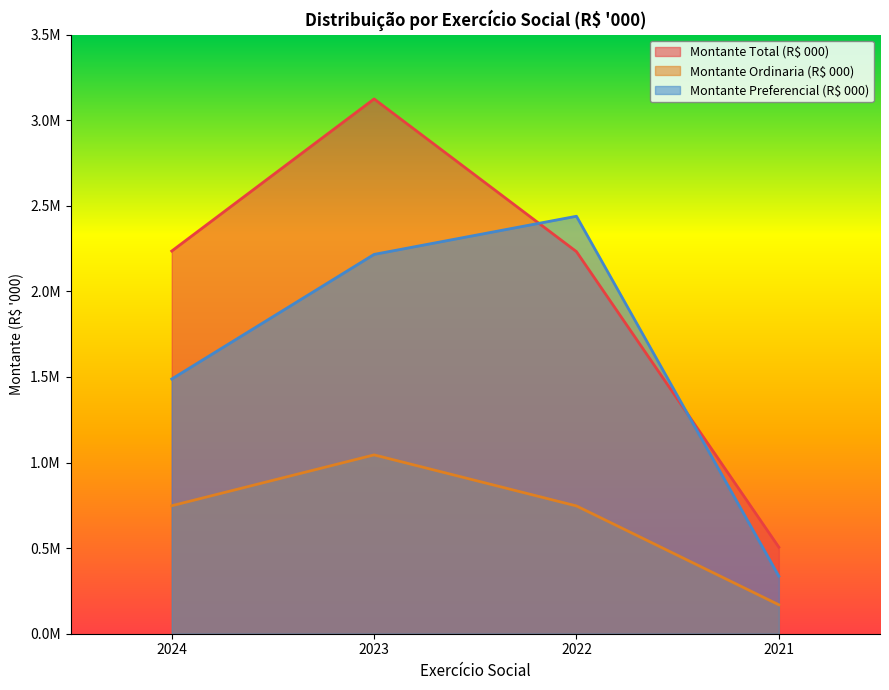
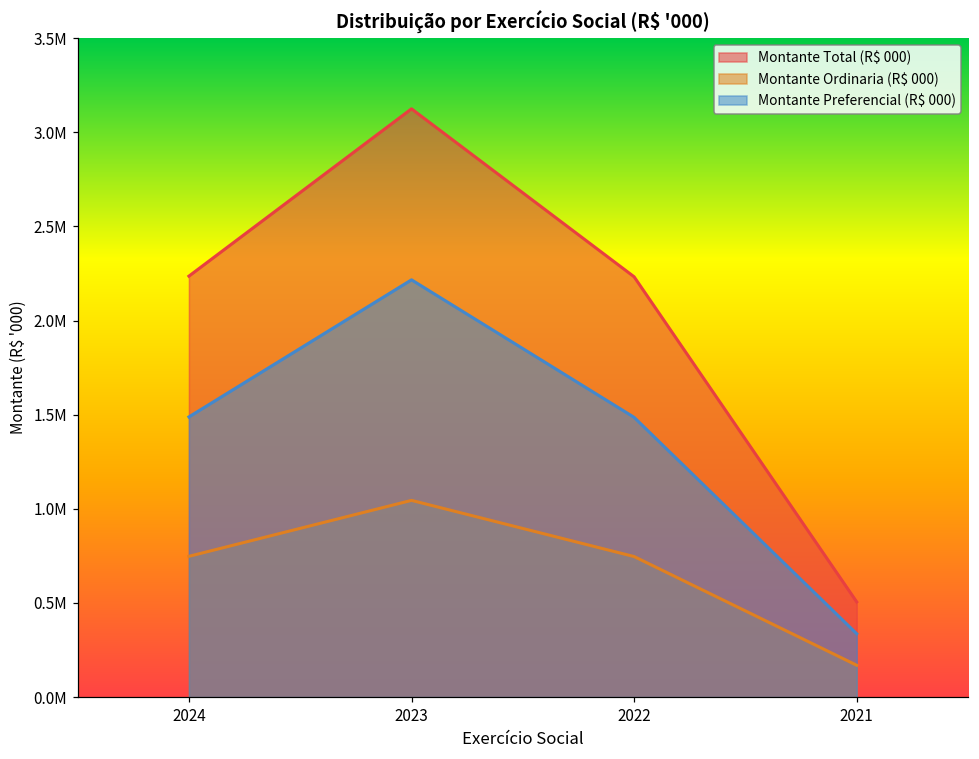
Montante Preferencial (R$ 000), 2022: 2440000 -> 1490000
